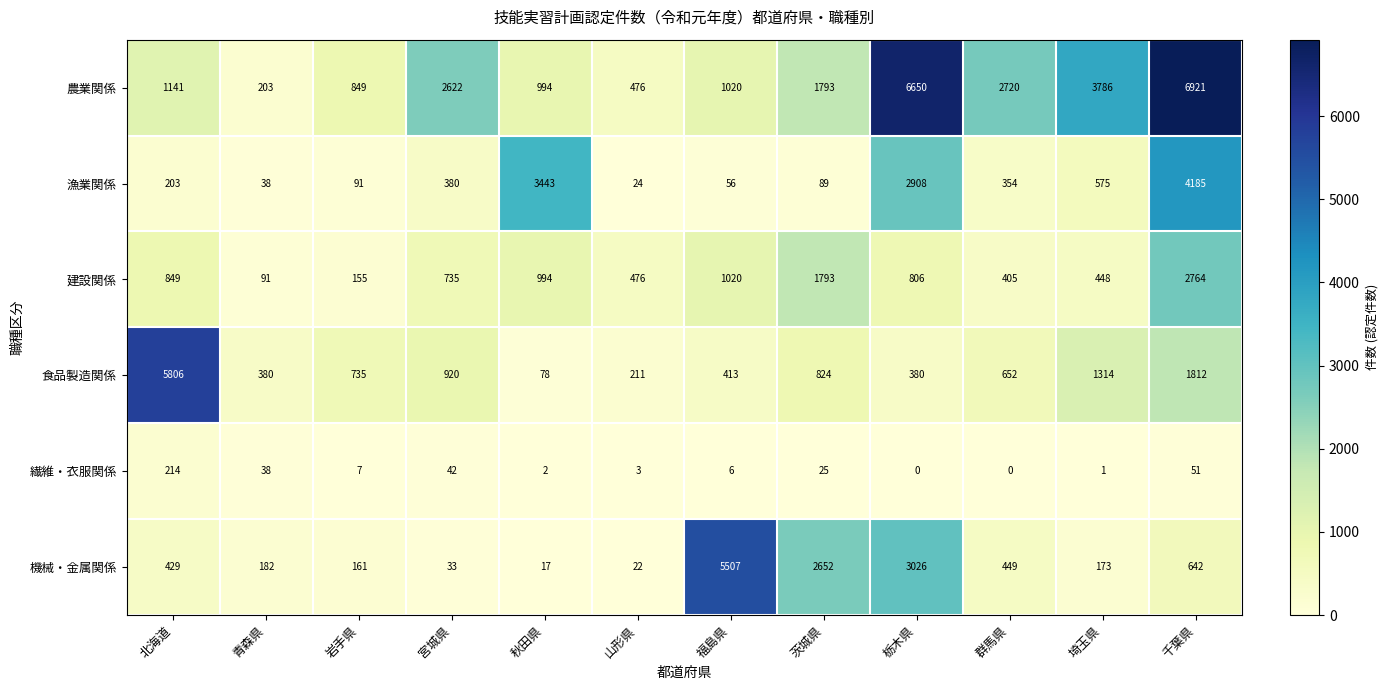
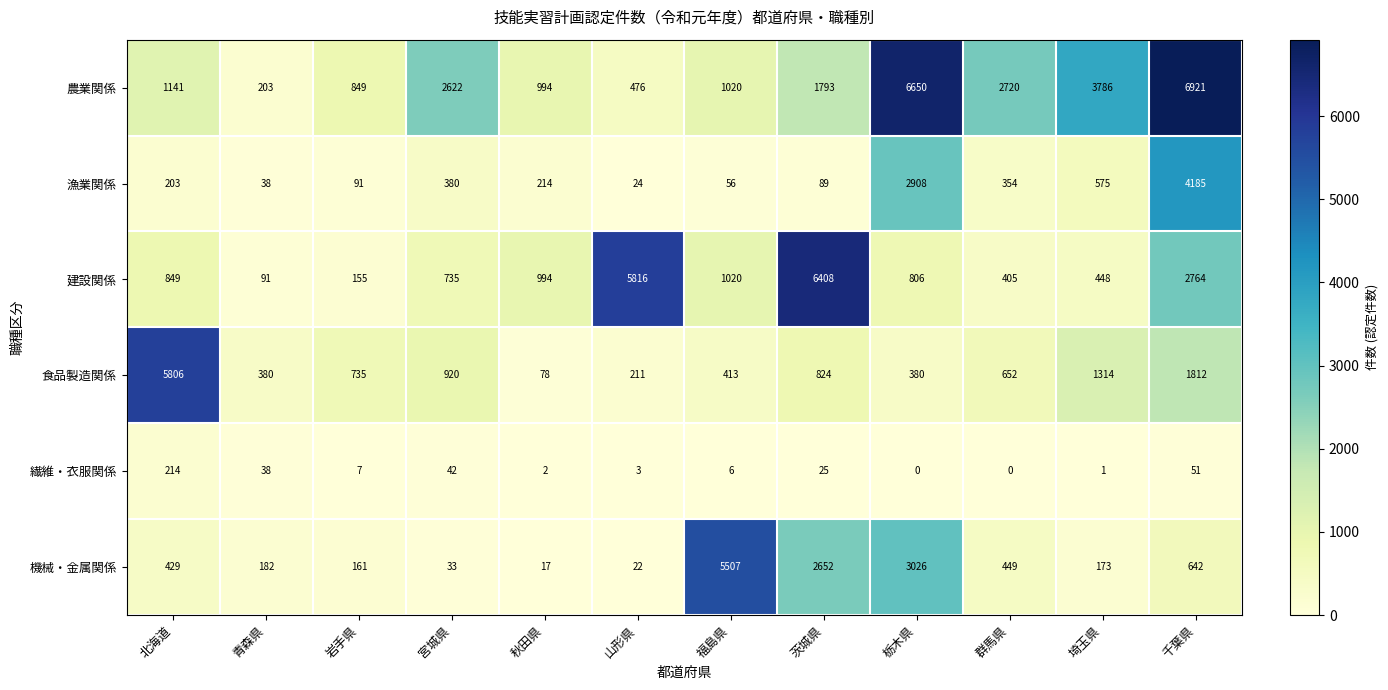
漁業関係, 秋田県: 3443 -> 214
建設関係, 山形県: 476 -> 5816
建設関係, 茨城県: 1793 -> 6408
